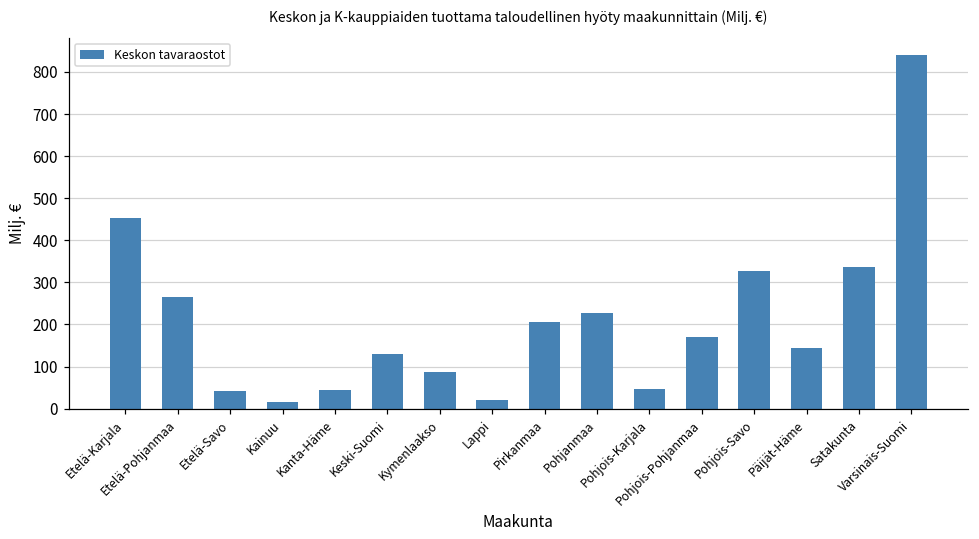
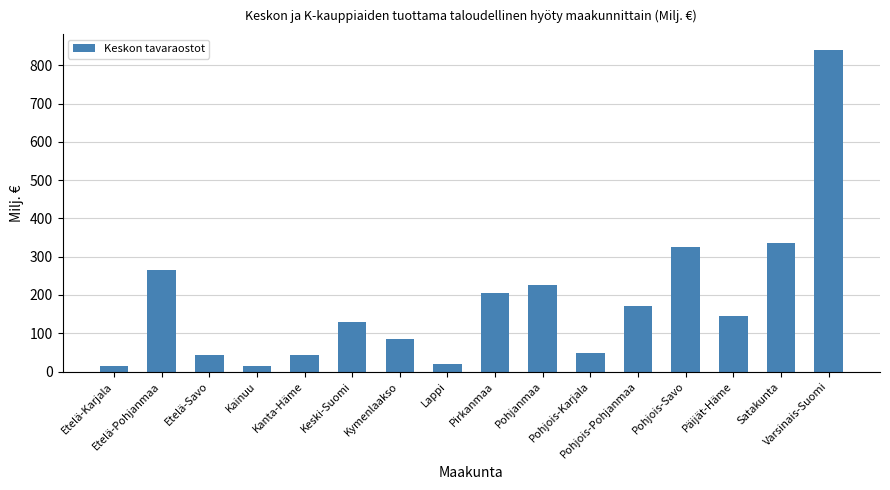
Etelä-Karjala: 450 -> 10
